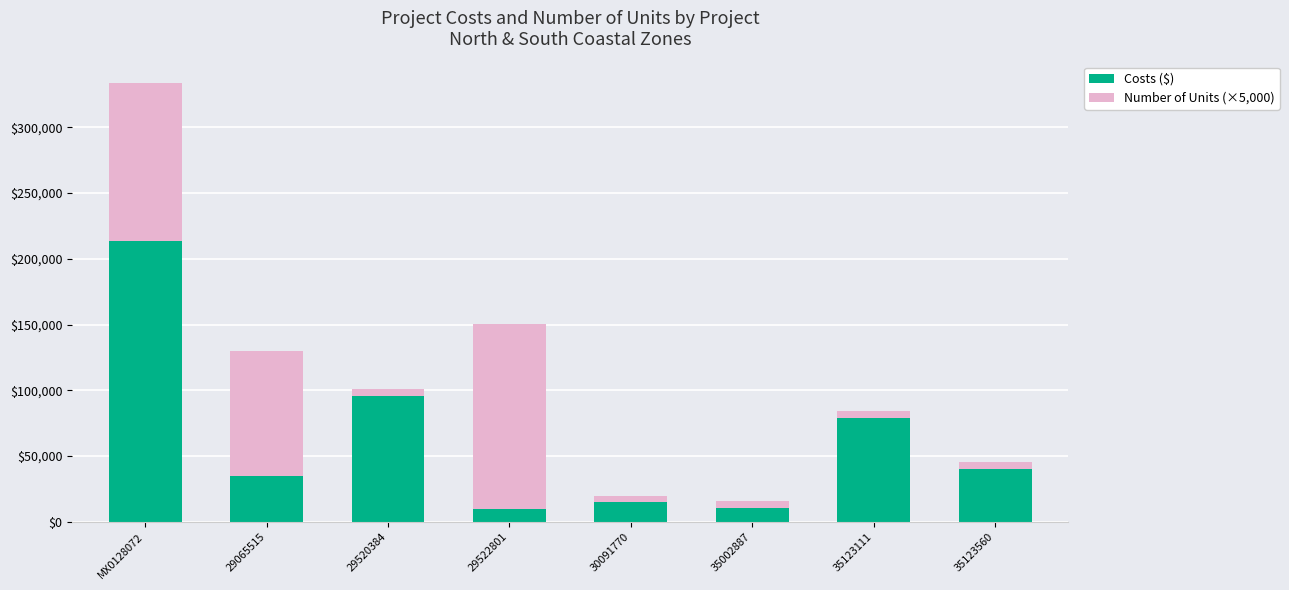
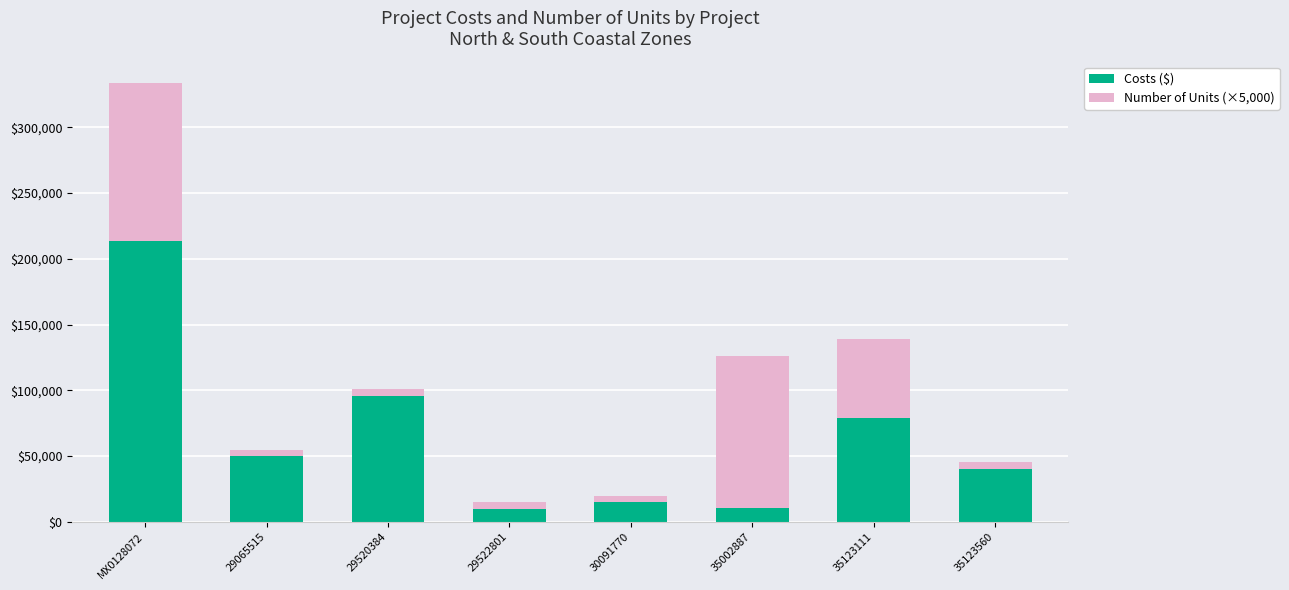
Costs ($), 29065515: $35,000 -> $50,000
Number of Units (×5,000), 29065515: $95,000 -> $5,000
Number of Units (×5,000), 29522801: $140,000 -> $5,000
Number of Units (×5,000), 35002887: $5,000 -> $115,000
Number of Units (×5,000), 35123111: $5,000 -> $60,000
